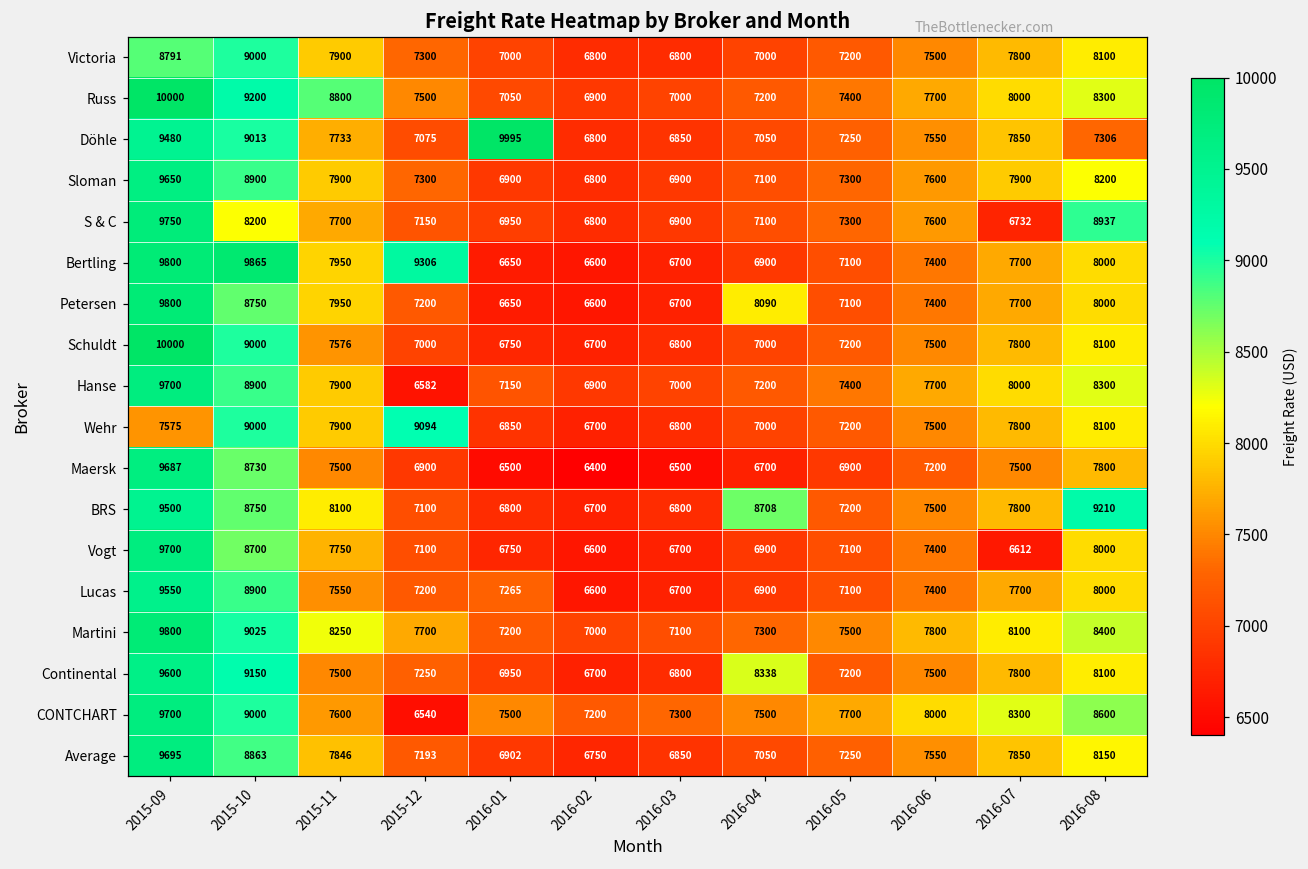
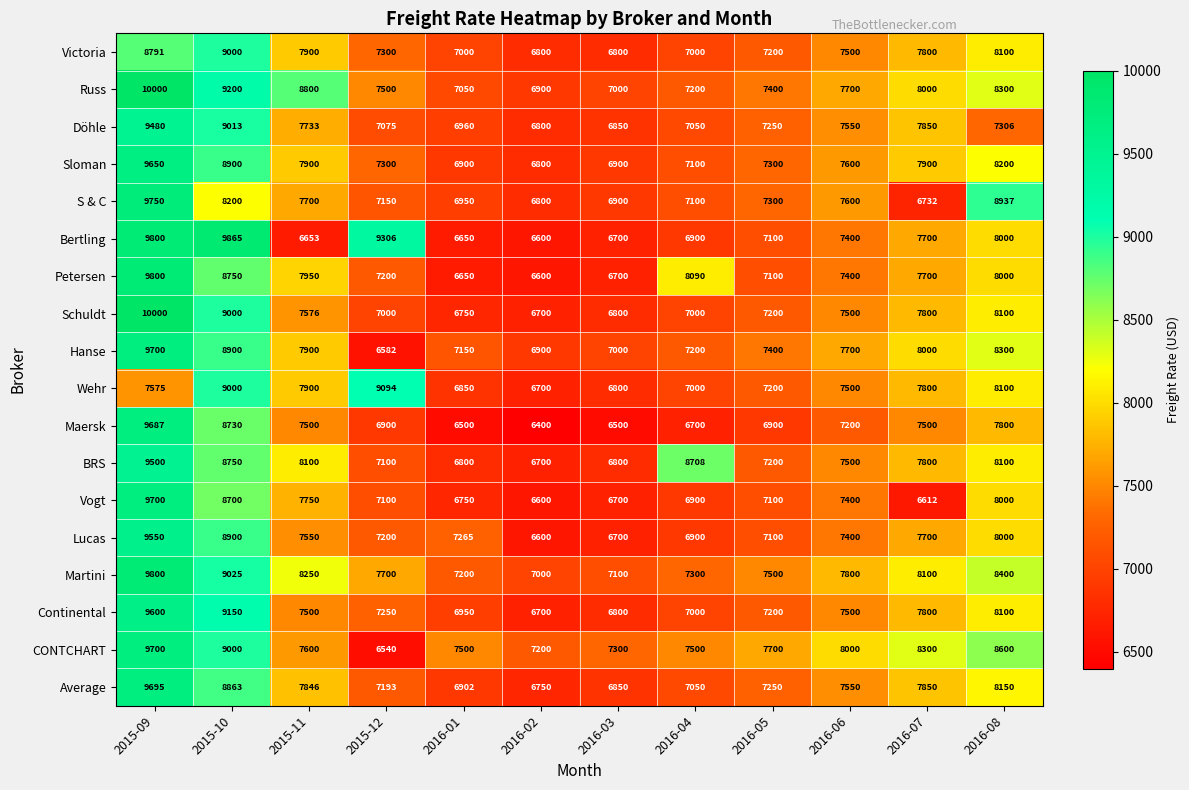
Döhle, 2016-01: 9995 -> 6960
Bertling, 2015-11: 7950 -> 6653
BRS, 2016-08: 9210 -> 8100
Continental, 2016-04: 8338 -> 7000
